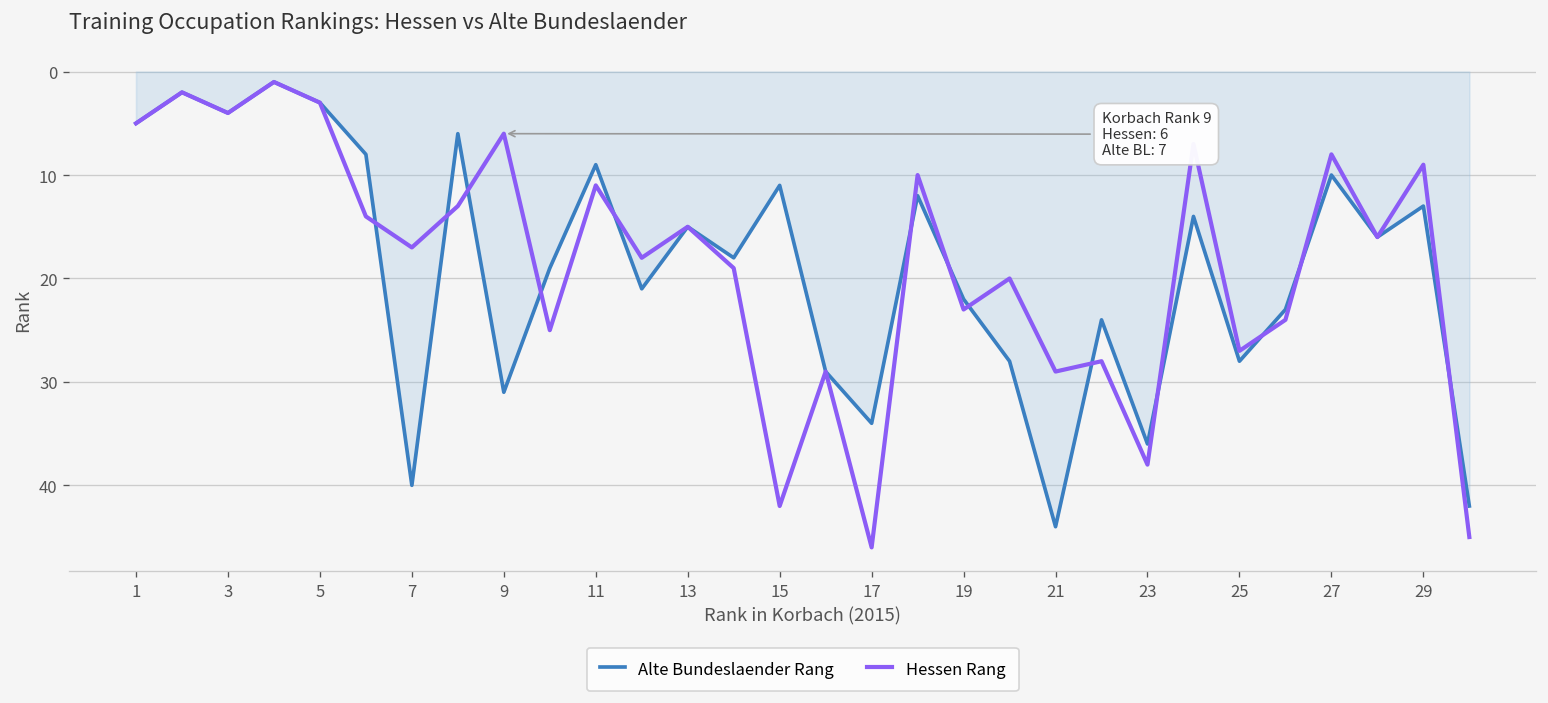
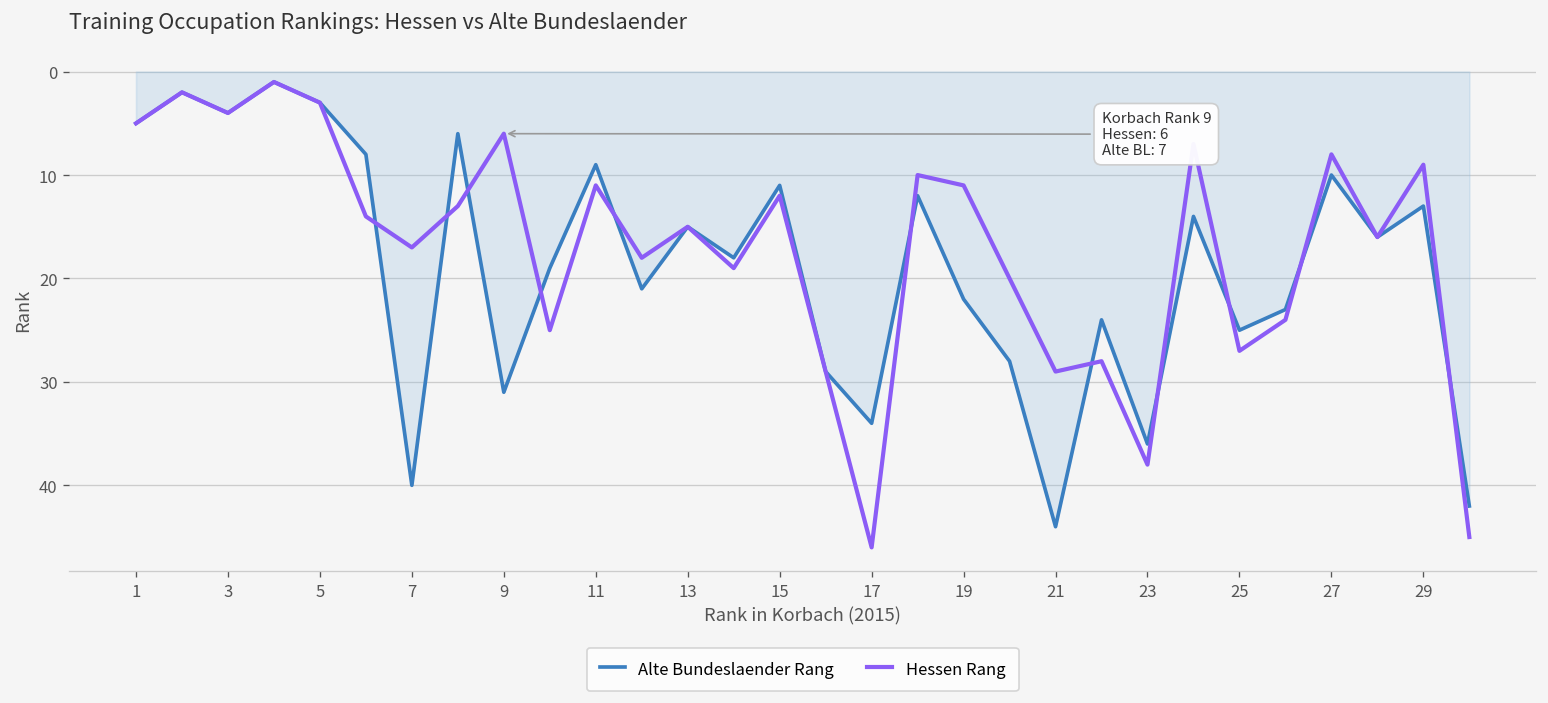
Hessen Rang, 15: 42 -> 12
Hessen Rang, 19: 23 -> 11
Alte Bundeslaender Rang, 25: 28 -> 25
